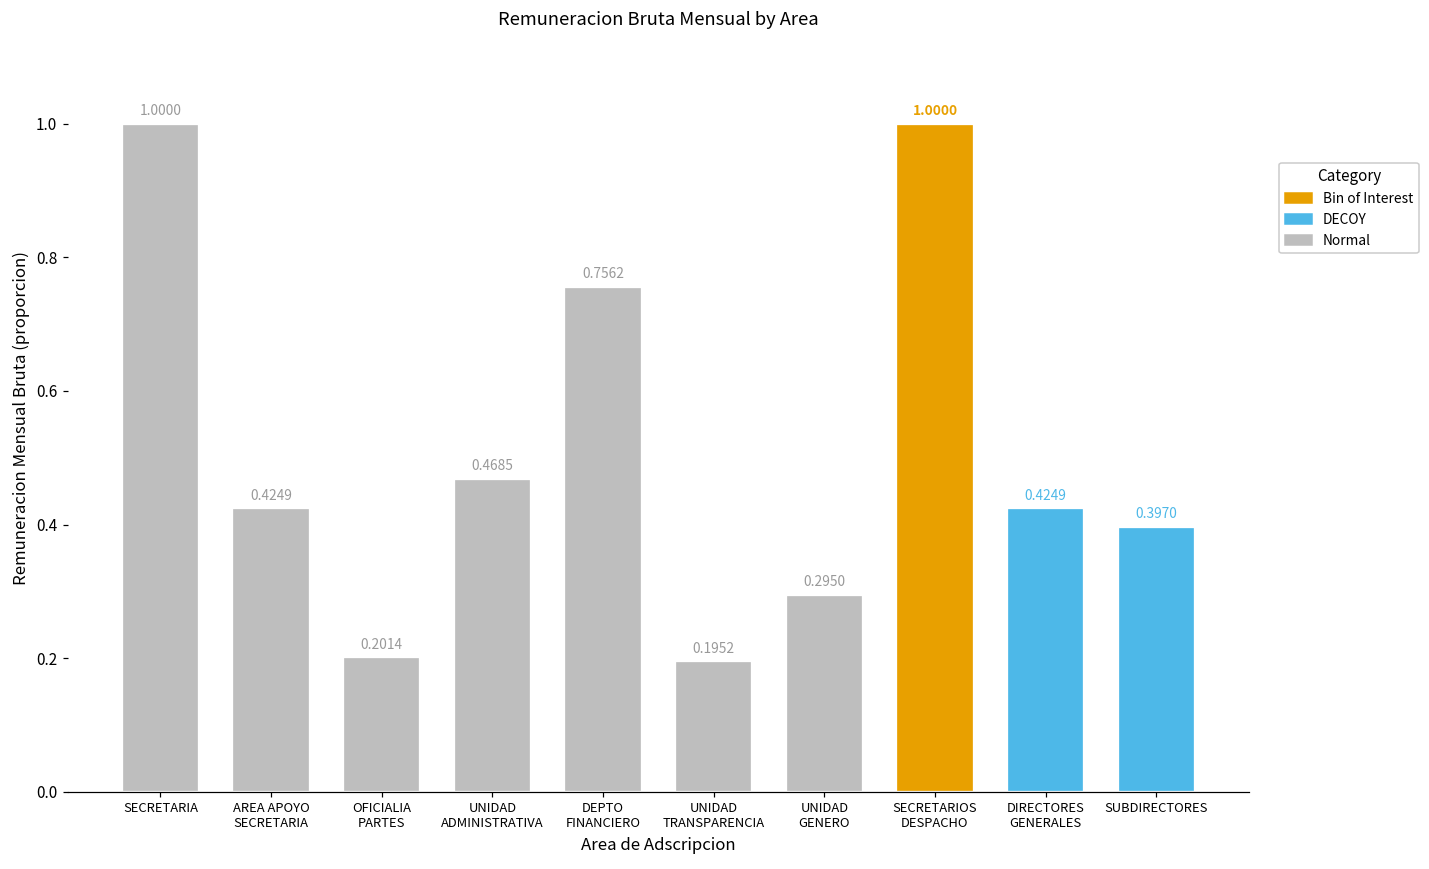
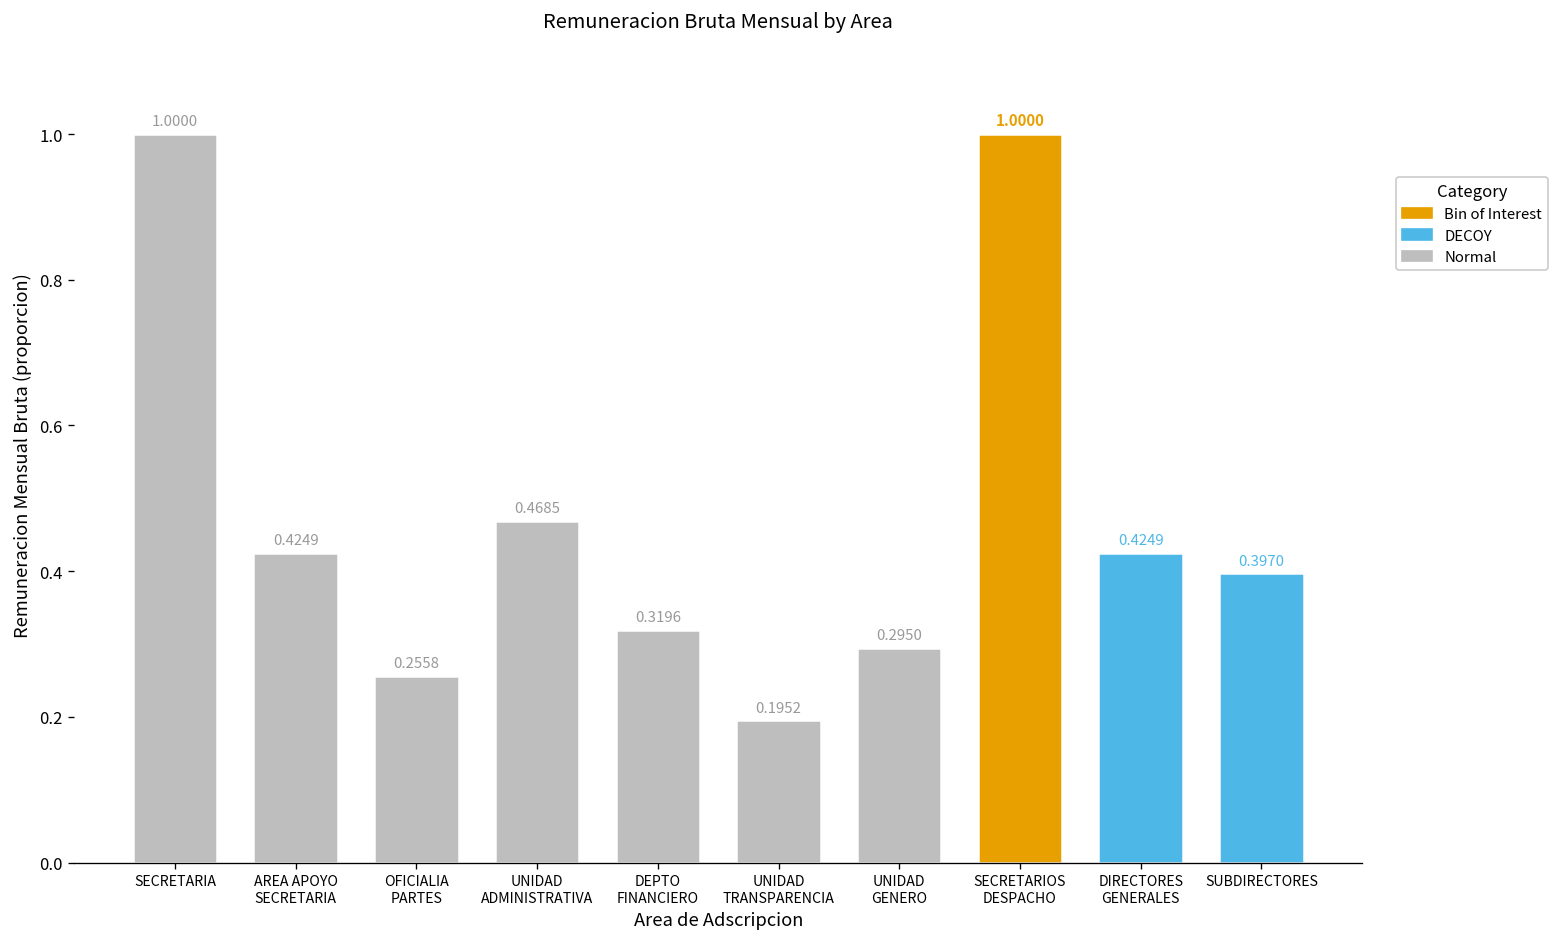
OFICIALIA PARTES: 0.2014 -> 0.2558
DEPTO FINANCIERO: 0.7562 -> 0.3196
